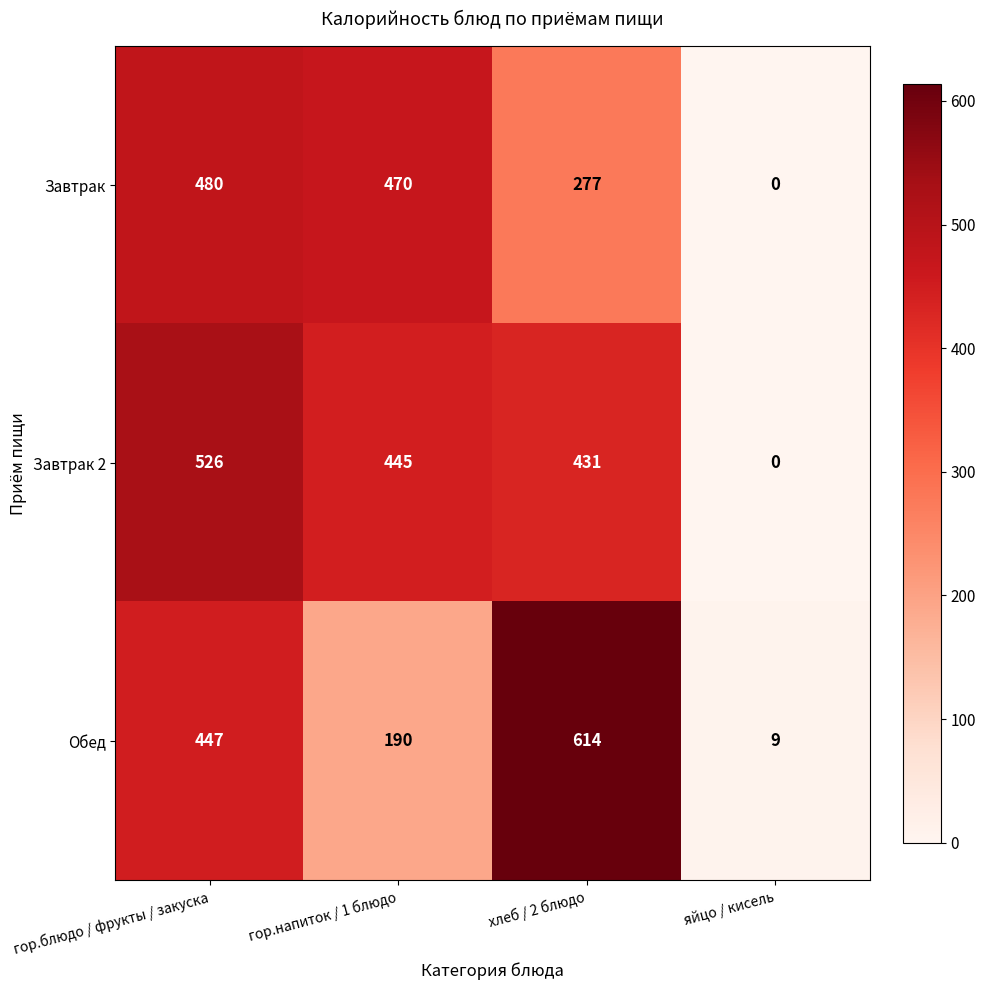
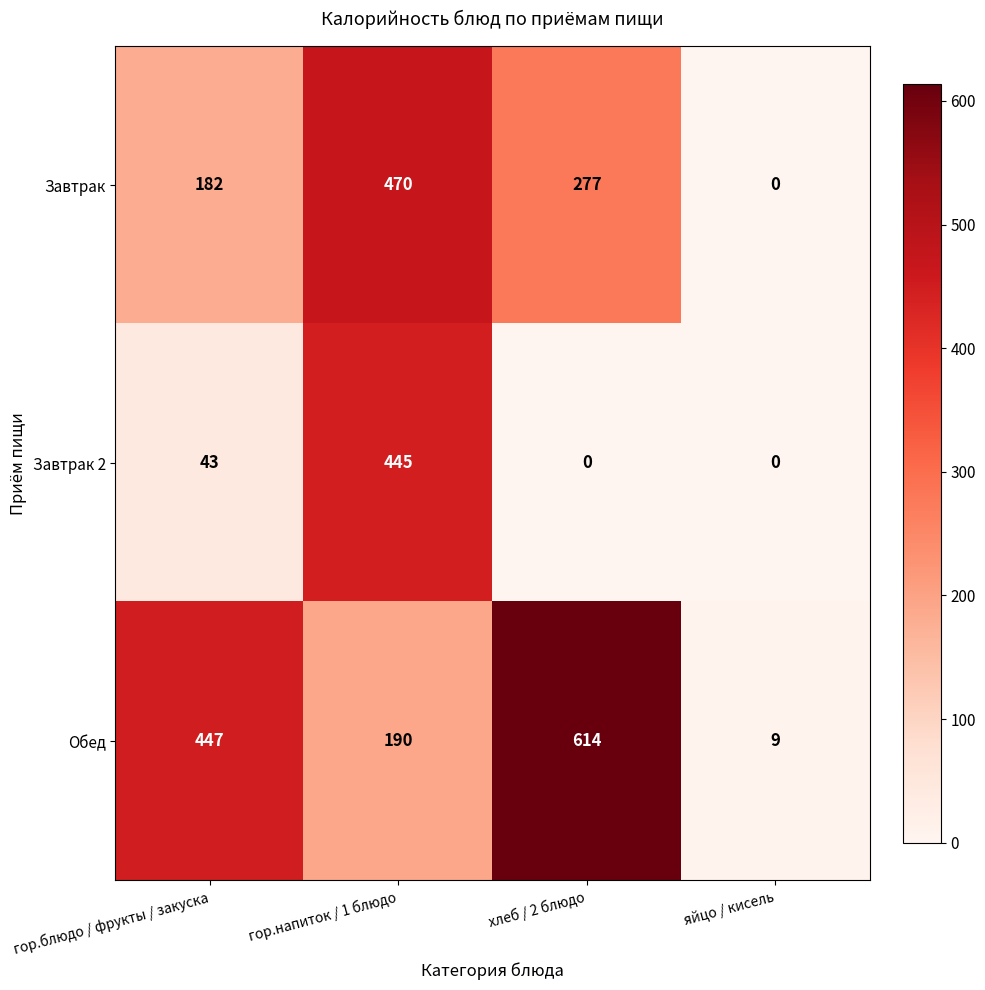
Завтрак, гор.блюдо / фрукты / закуска: 480 -> 182
Завтрак 2, гор.блюдо / фрукты / закуска: 526 -> 43
Завтрак 2, хлеб / 2 блюдо: 431 -> 0
